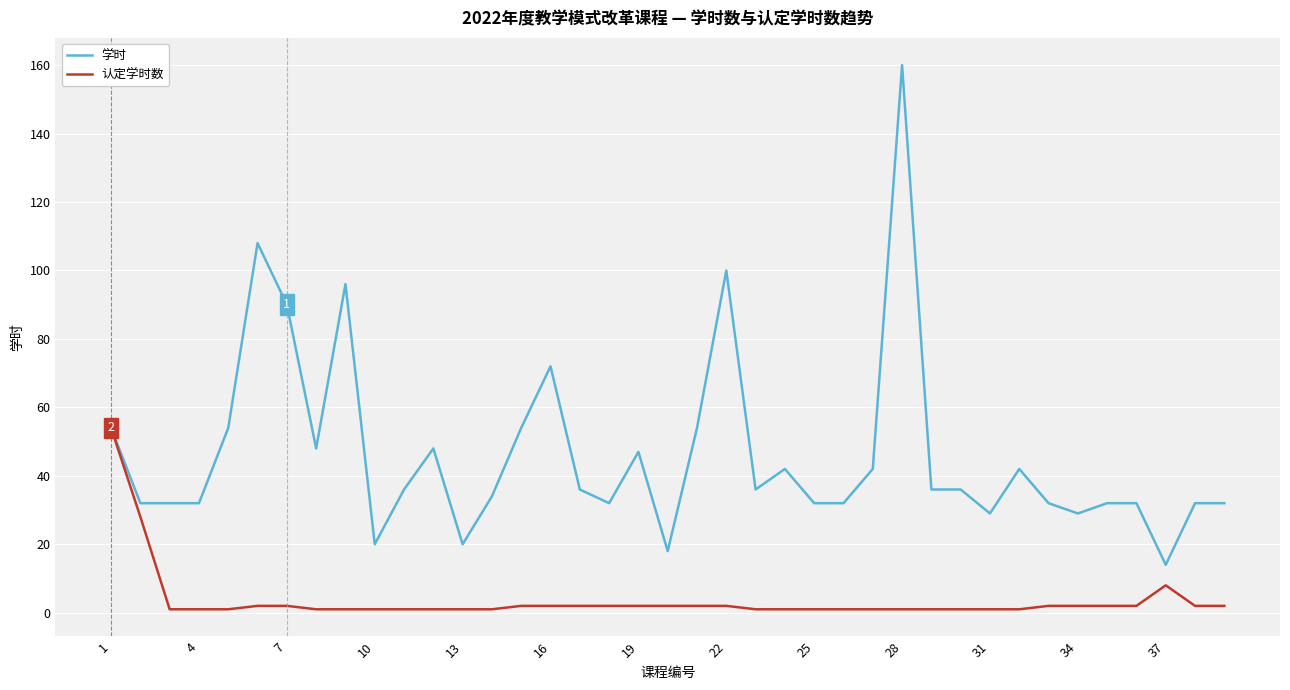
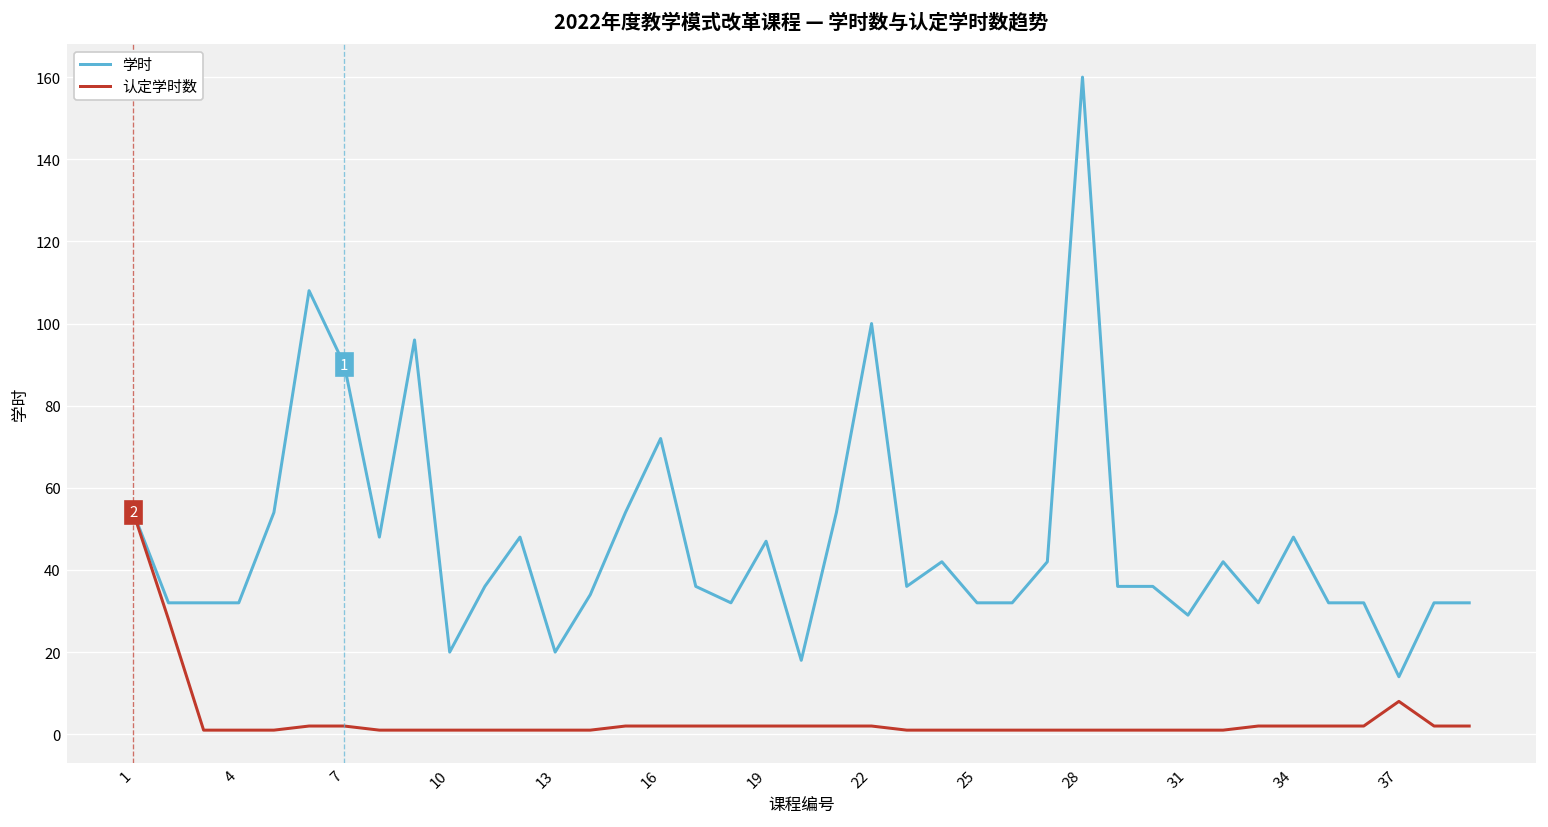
学时, 34: 29 -> 48
